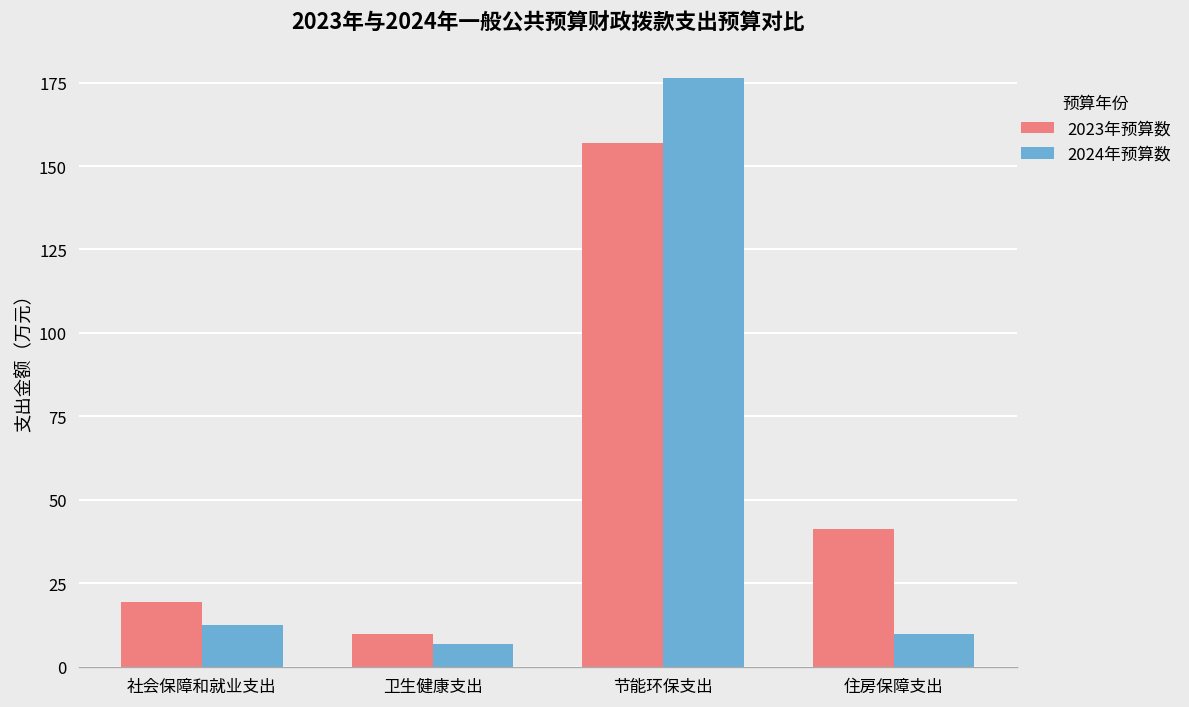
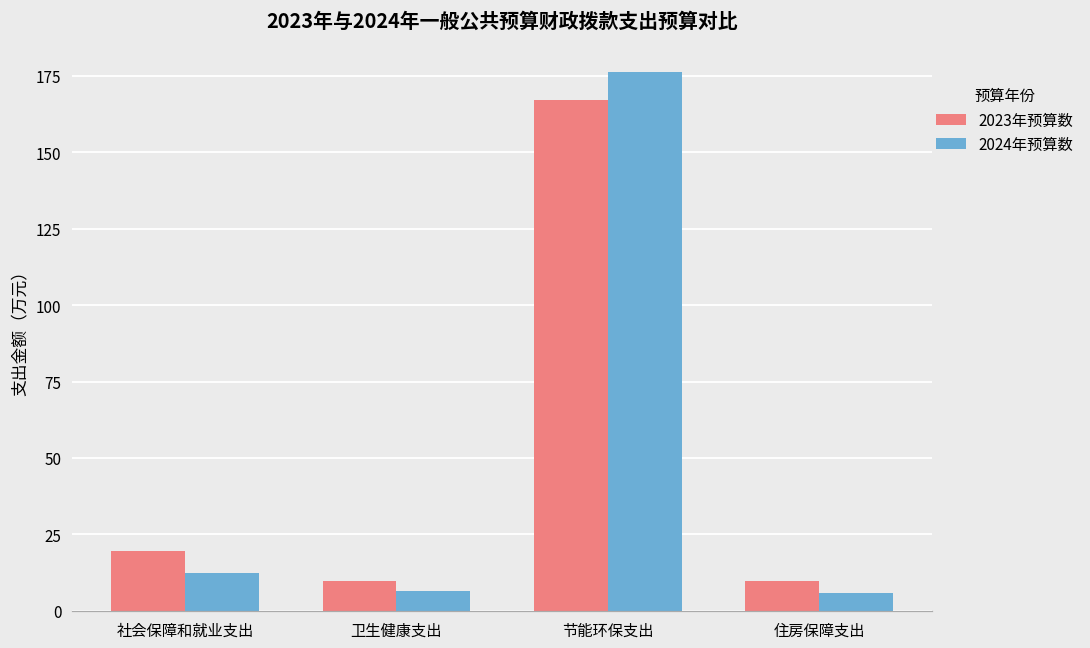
2023年预算数, 节能环保支出: 157 -> 167
2023年预算数, 住房保障支出: 41 -> 10
2024年预算数, 住房保障支出: 10 -> 6
